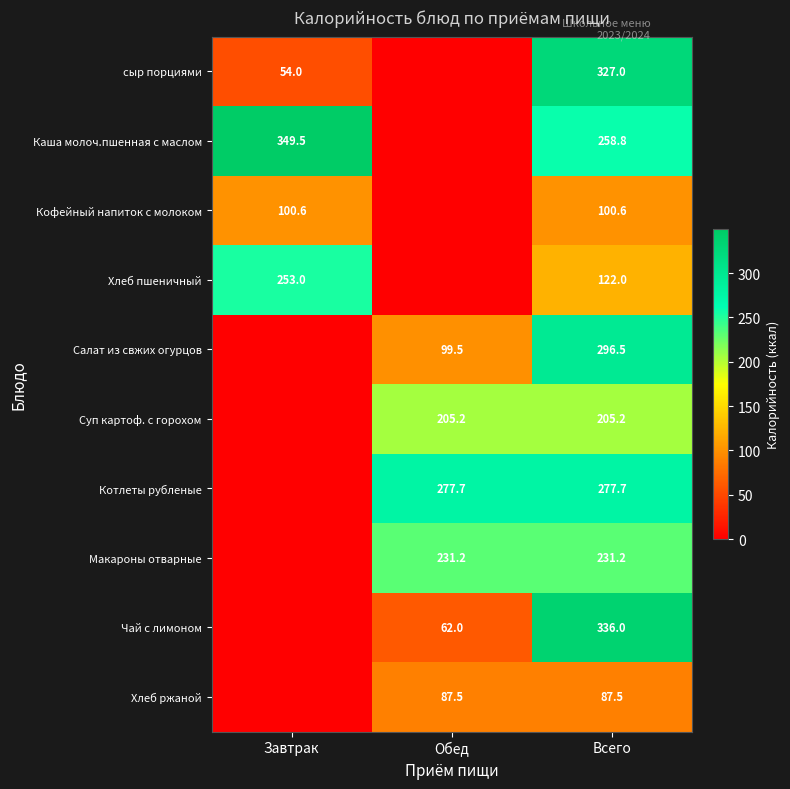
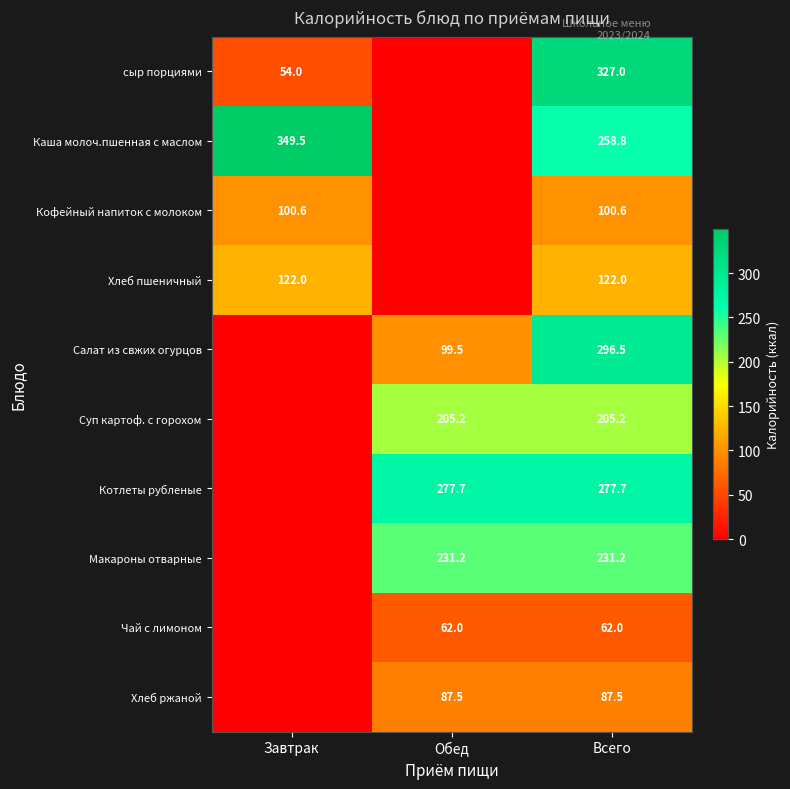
Хлеб пшеничный, Завтрак: 253.0 -> 122.0
Чай с лимоном, Всего: 336.0 -> 62.0
